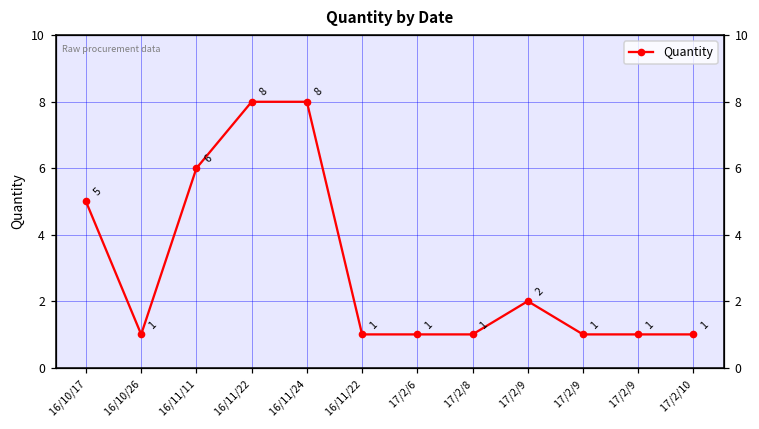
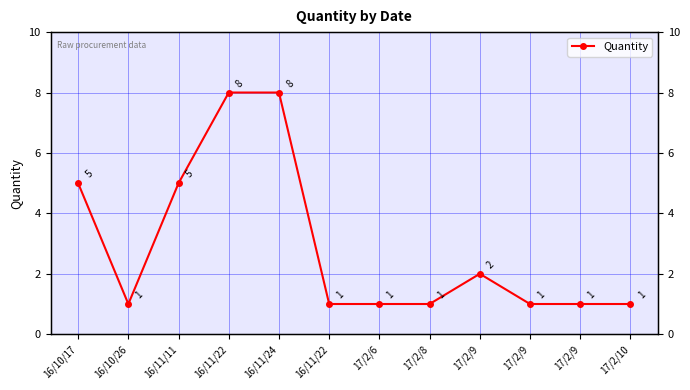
16/11/11: 6 -> 5
